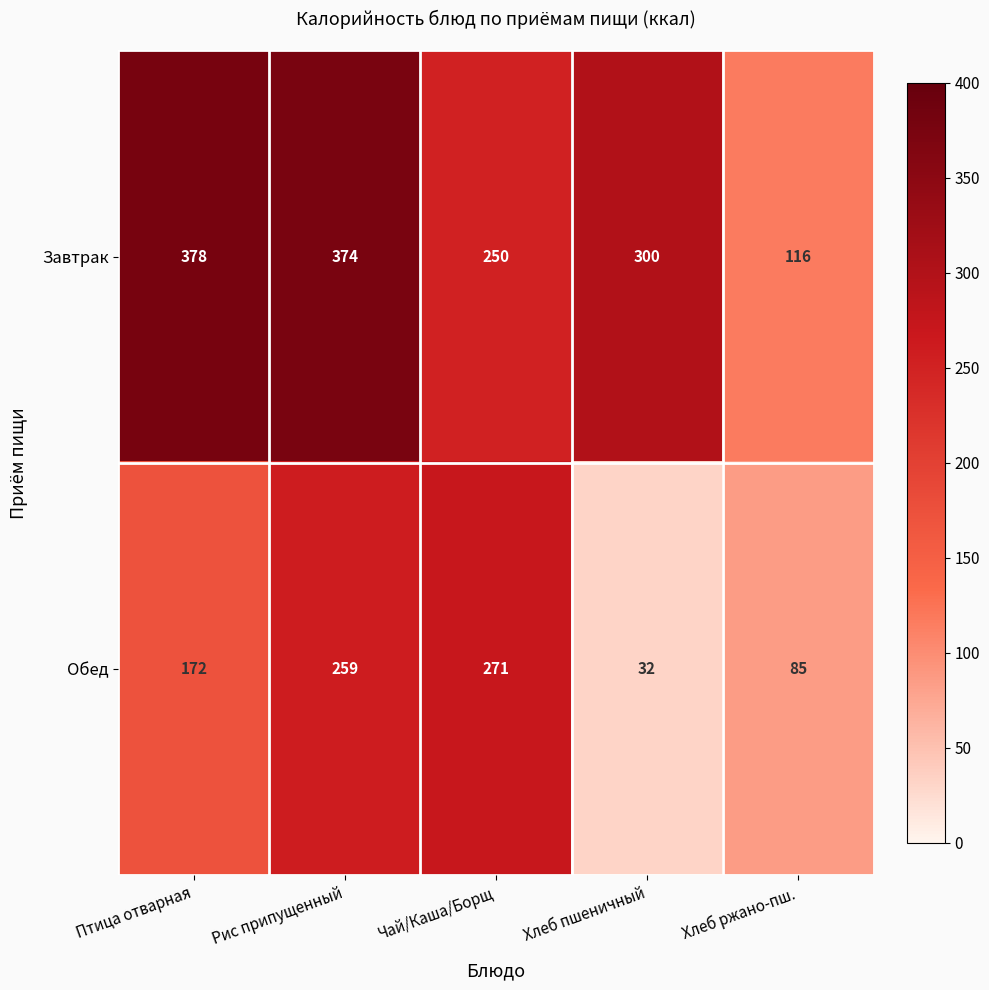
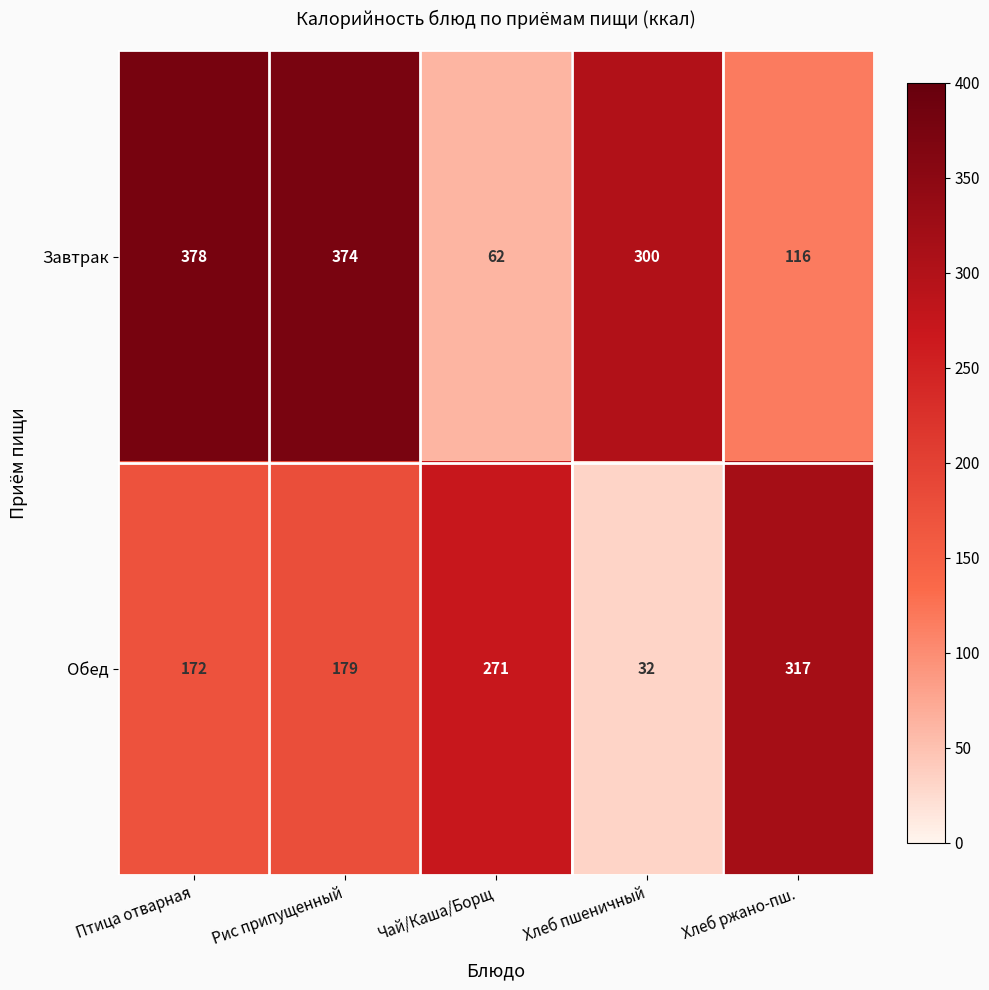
Завтрак, Чай/Каша/Борщ: 250 -> 62
Обед, Рис припущенный: 259 -> 179
Обед, Хлеб ржано-пш.: 85 -> 317
